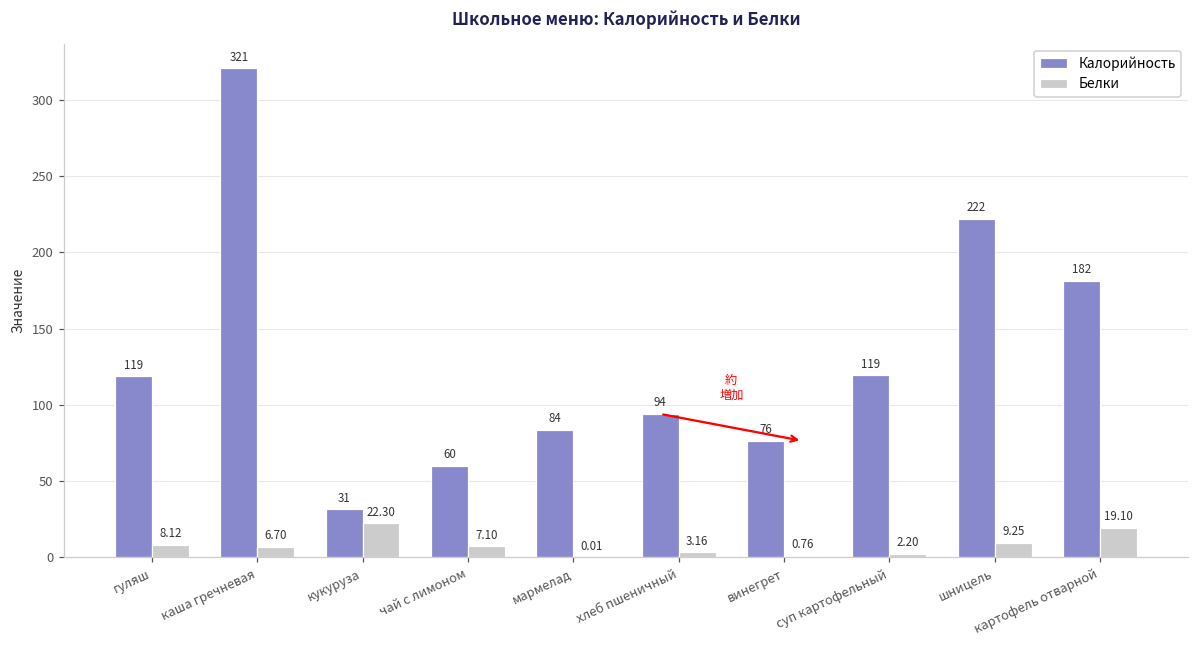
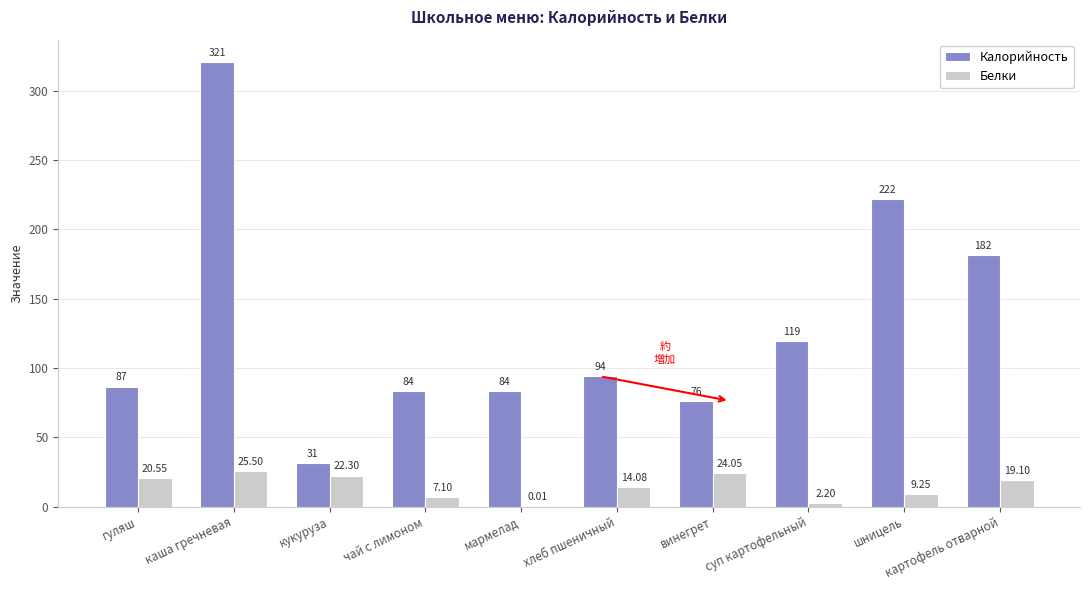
Калорийность, гуляш: 119 -> 87
Белки, гуляш: 8.12 -> 20.55
Белки, каша гречневая: 6.70 -> 25.50
Калорийность, чай с лимоном: 60 -> 84
Белки, хлеб пшеничный: 3.16 -> 14.08
Белки, винегрет: 0.76 -> 24.05
